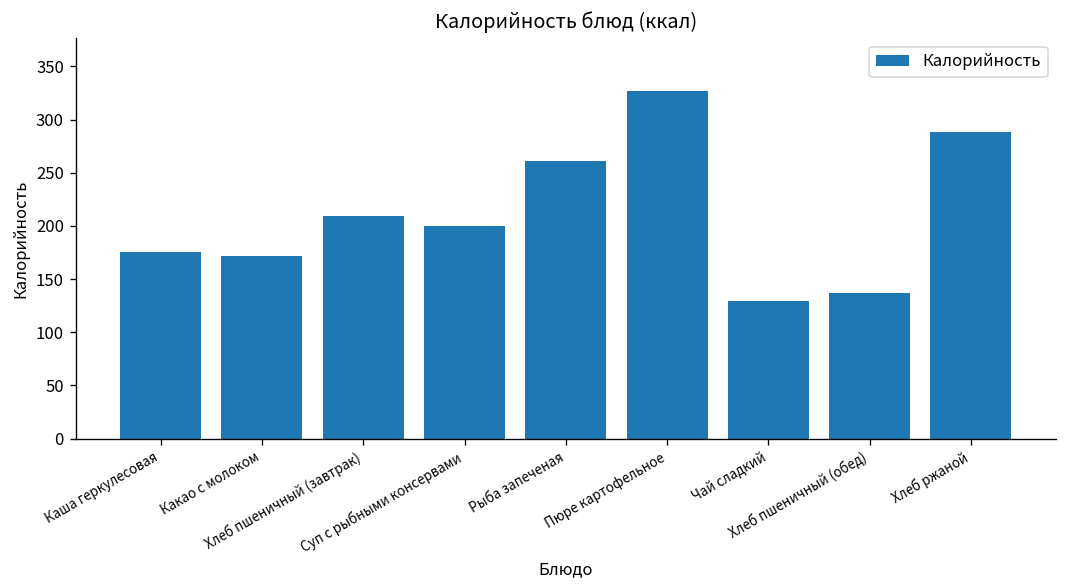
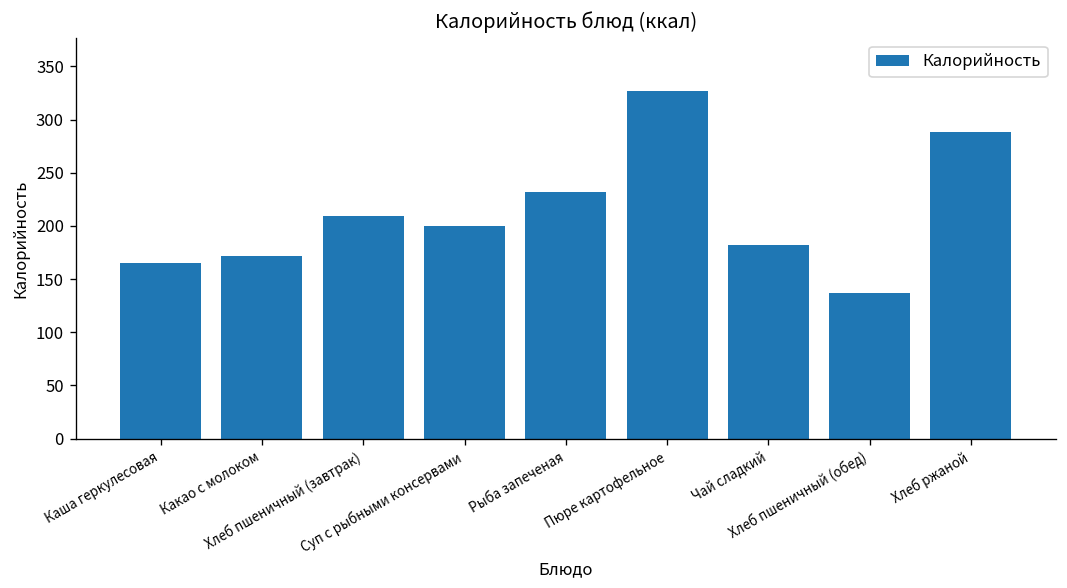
Каша геркулесовая: 180 -> 170
Рыба запеченая: 260 -> 230
Чай сладкий: 130 -> 180
